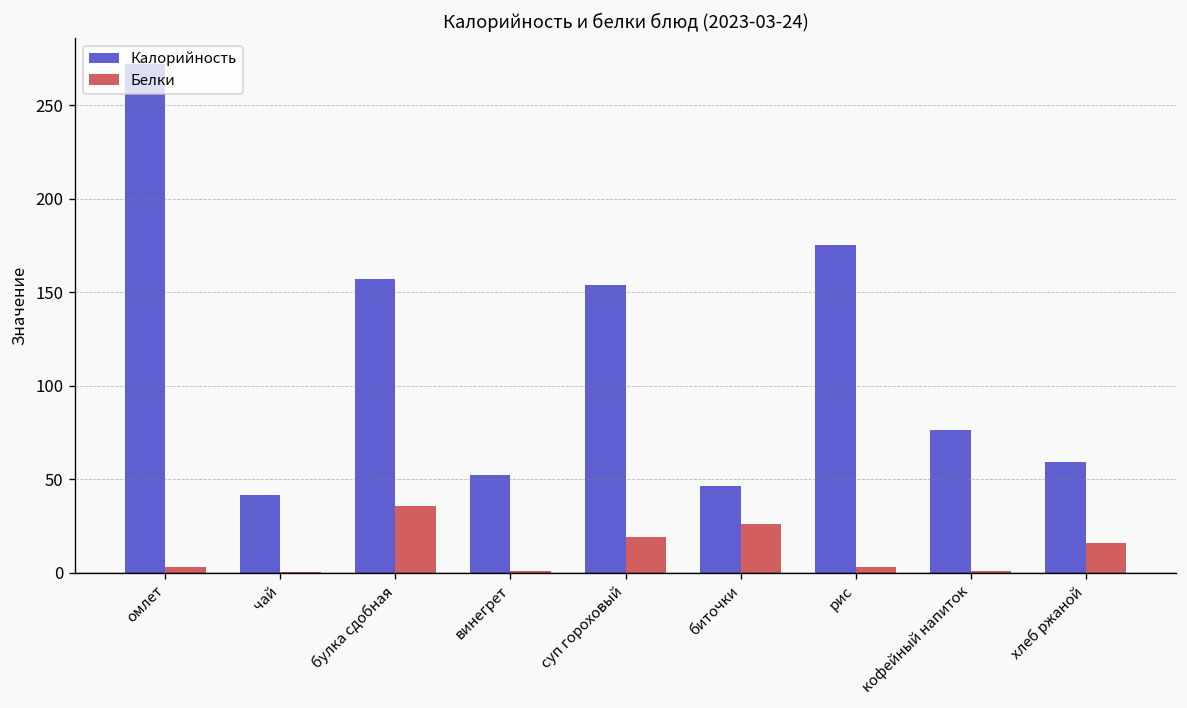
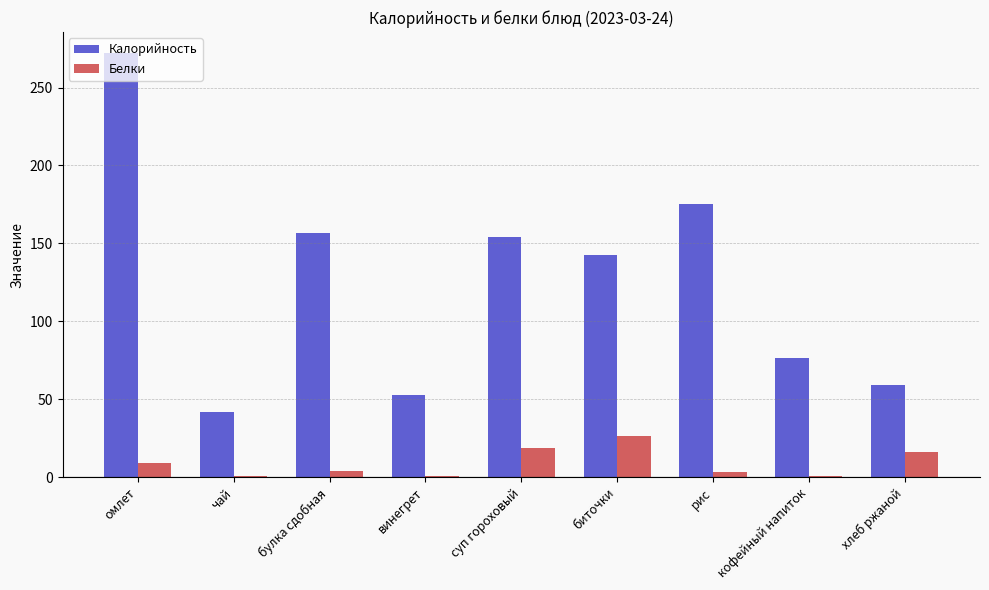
Белки, омлет: 3 -> 9
Белки, булка сдобная: 36 -> 4
Калорийность, биточки: 46 -> 143
